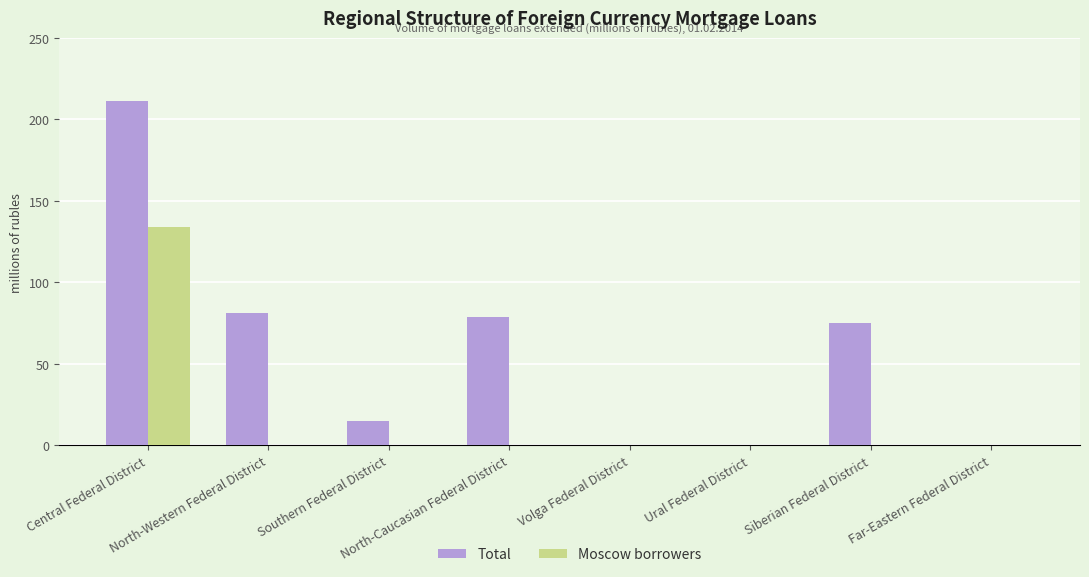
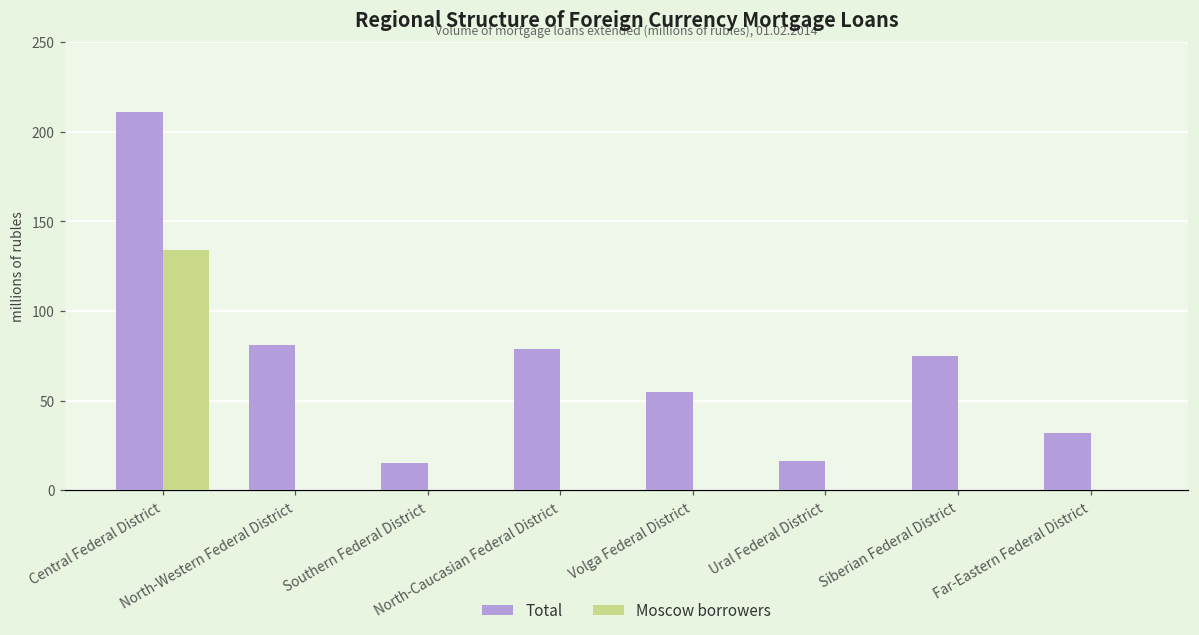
Total, Volga Federal District: 0 -> 55
Total, Ural Federal District: 0 -> 16
Total, Far-Eastern Federal District: 0 -> 32
